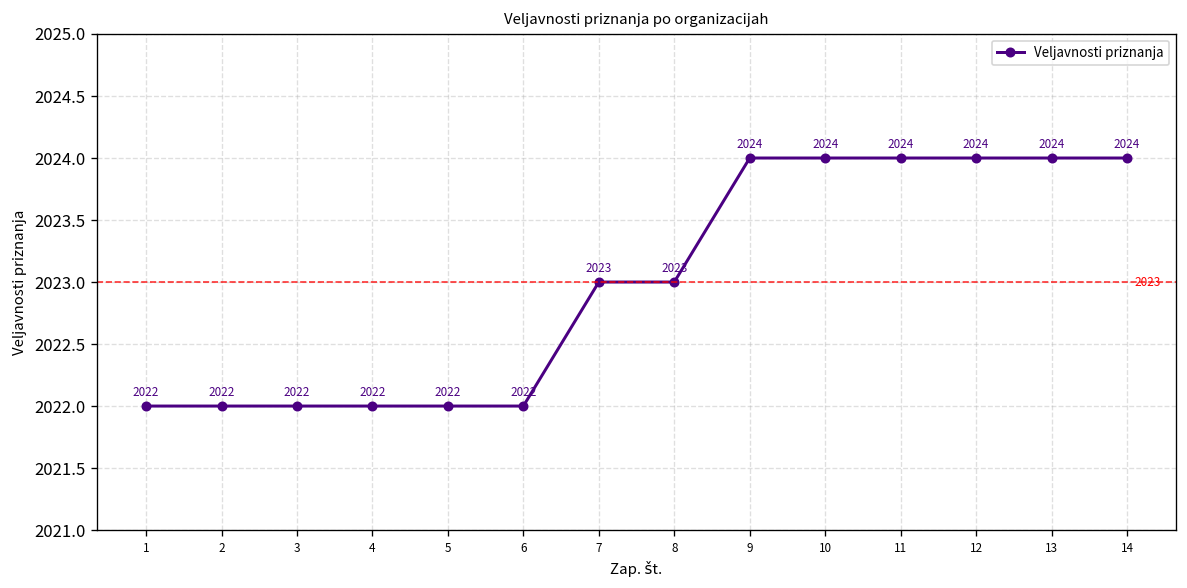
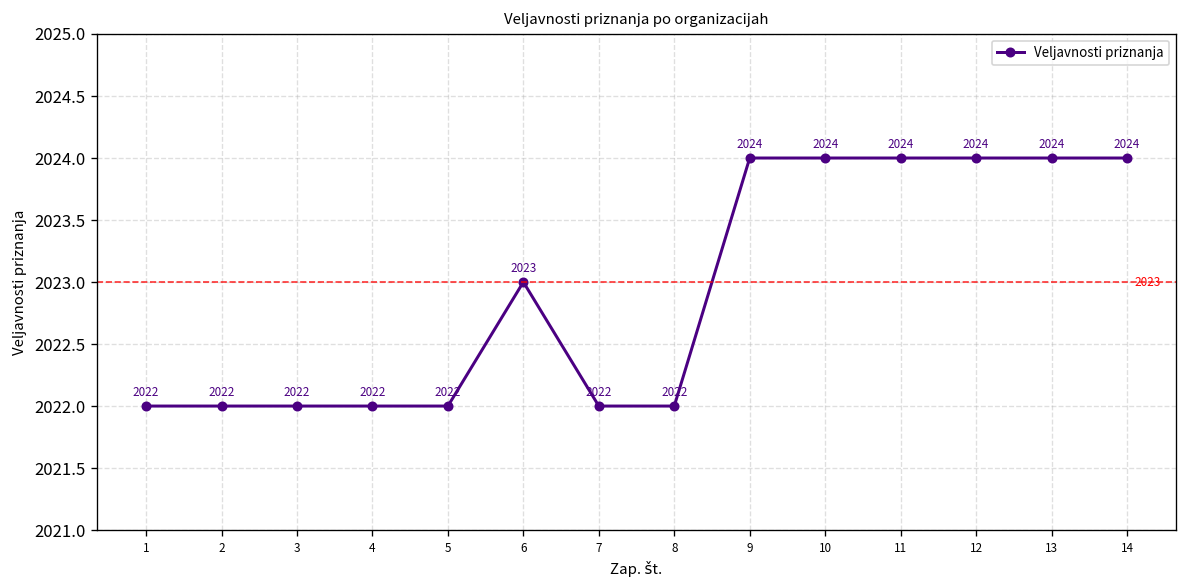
6: 2022 -> 2023
7: 2023 -> 2022
8: 2023 -> 2022
